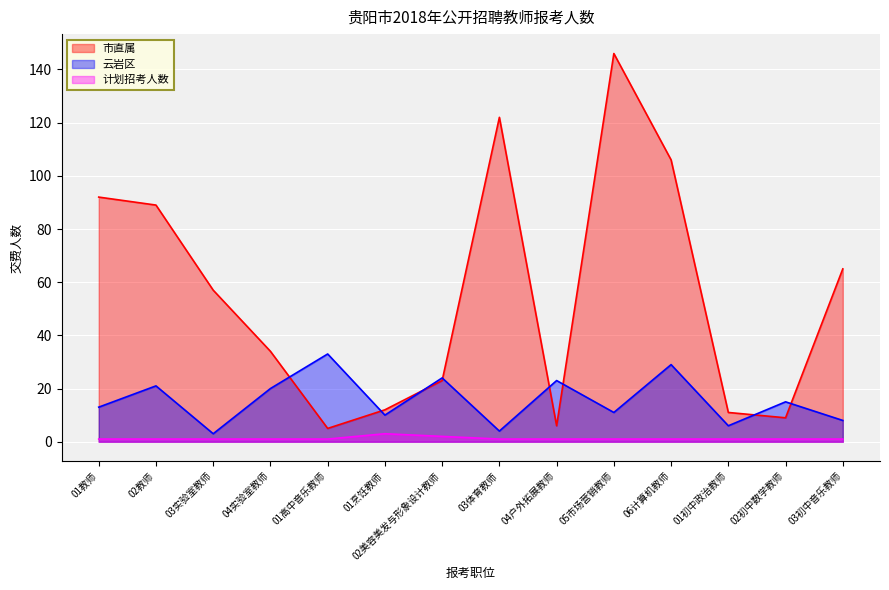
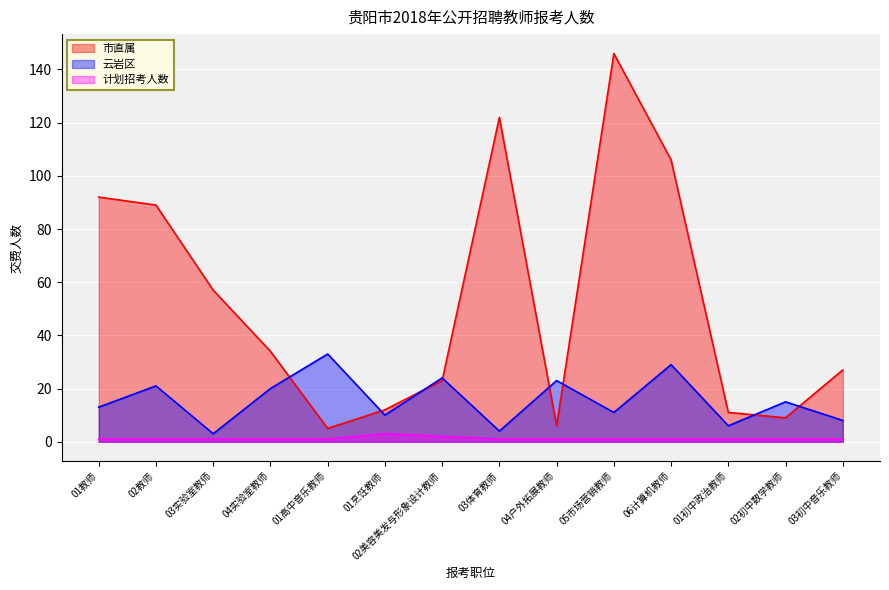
市直属, 03初中音乐教师: 65 -> 27
